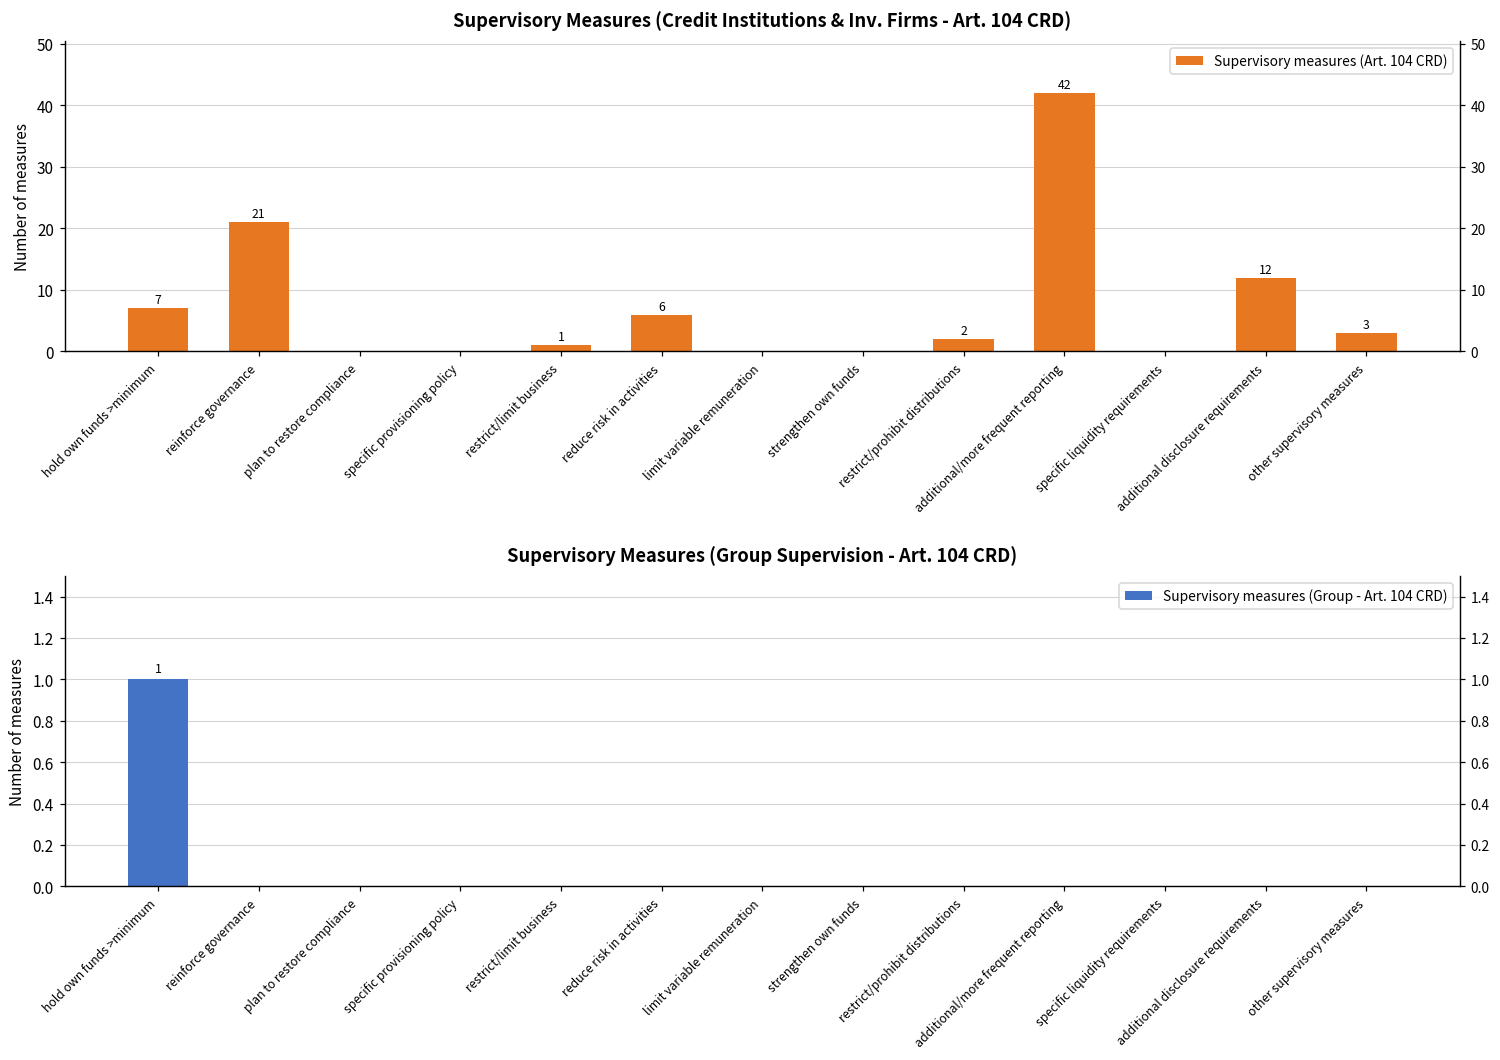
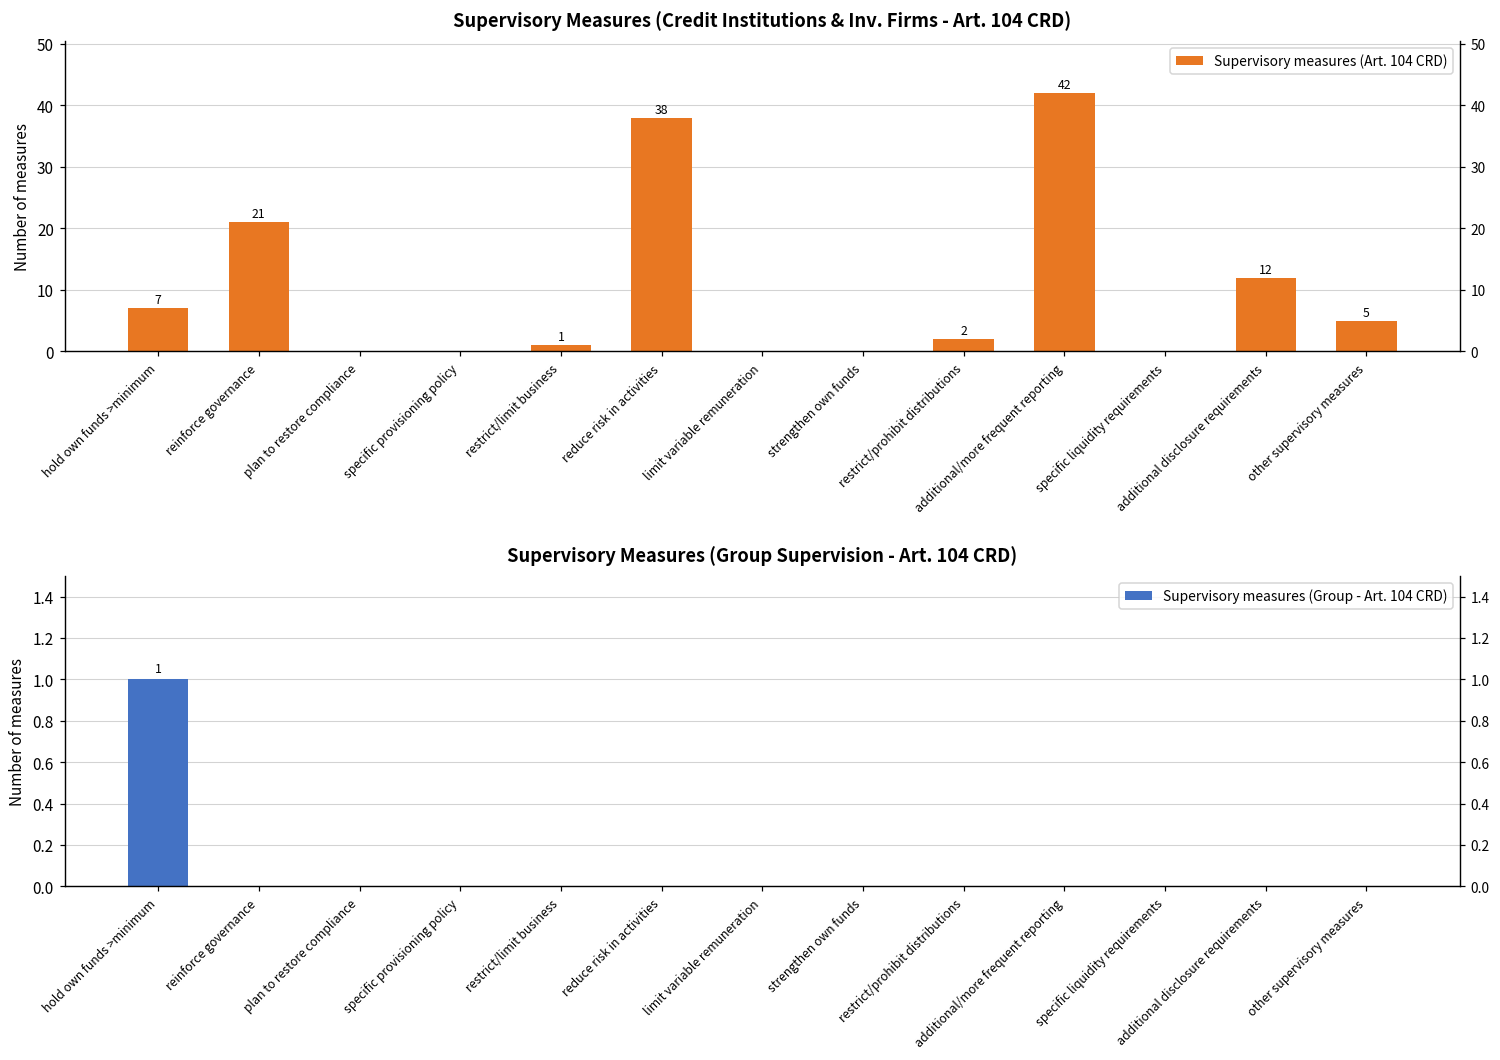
Supervisory Measures (Credit Institutions & Inv. Firms - Art. 104 CRD), reduce risk in activities: 6 -> 38
Supervisory Measures (Credit Institutions & Inv. Firms - Art. 104 CRD), other supervisory measures: 3 -> 5
